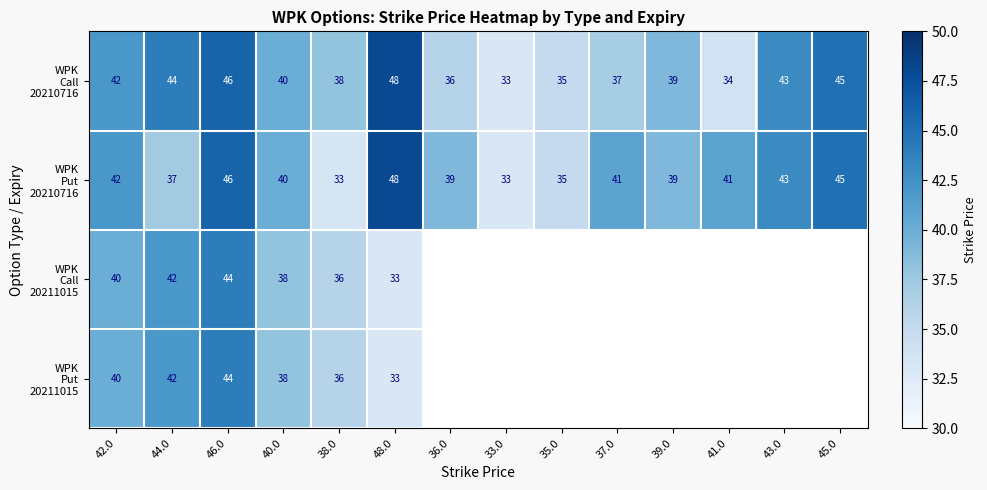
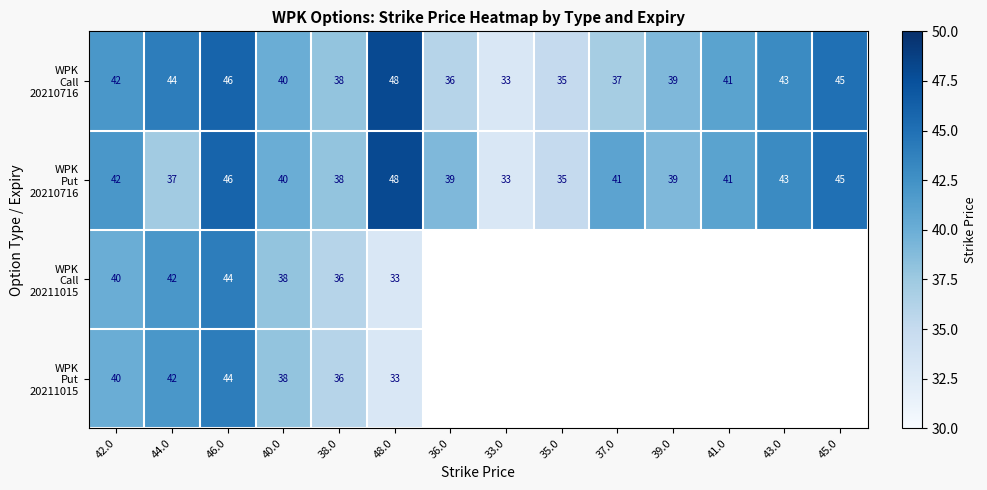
WPK Call 20210716, 41.0: 34 -> 41
WPK Put 20210716, 38.0: 33 -> 38
